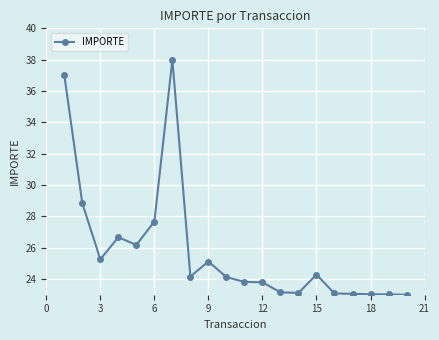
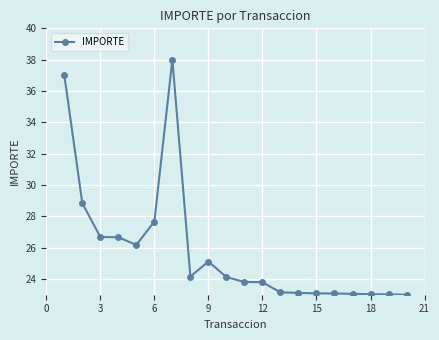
3: 25.3 -> 26.7
15: 24.3 -> 23.1
